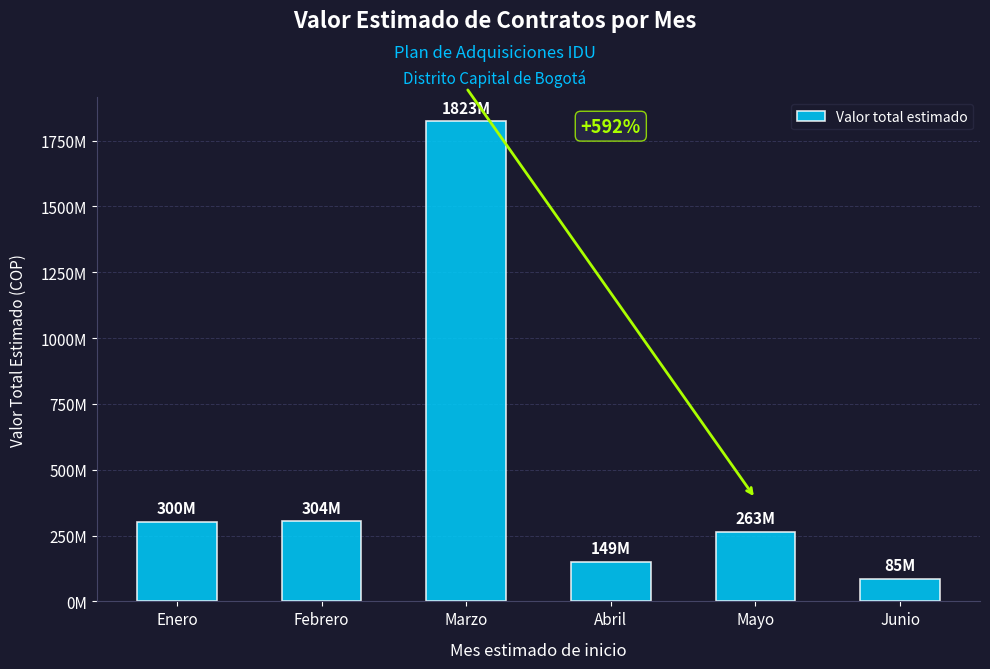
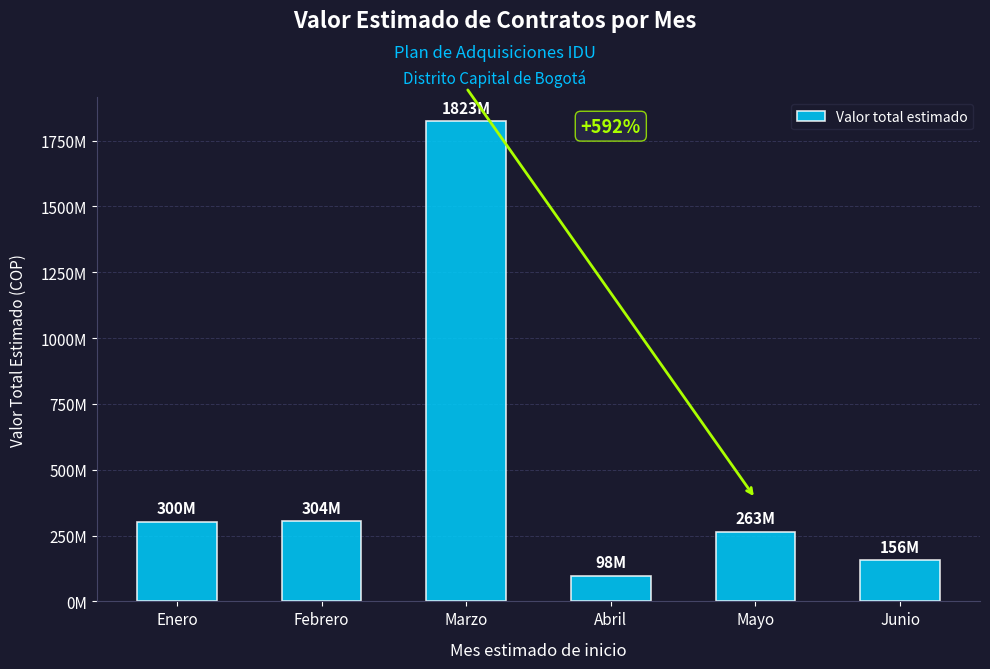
Abril: 149M -> 98M
Junio: 85M -> 156M
